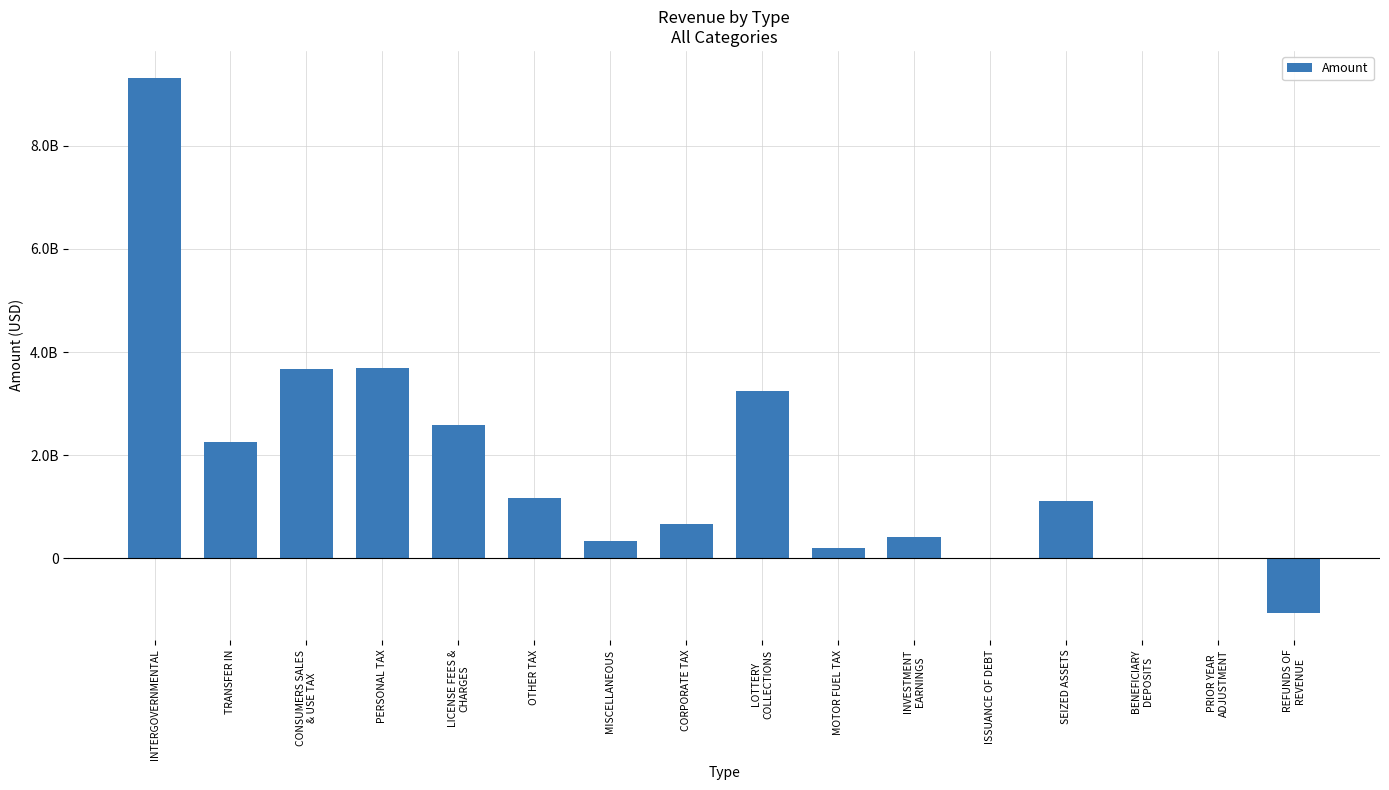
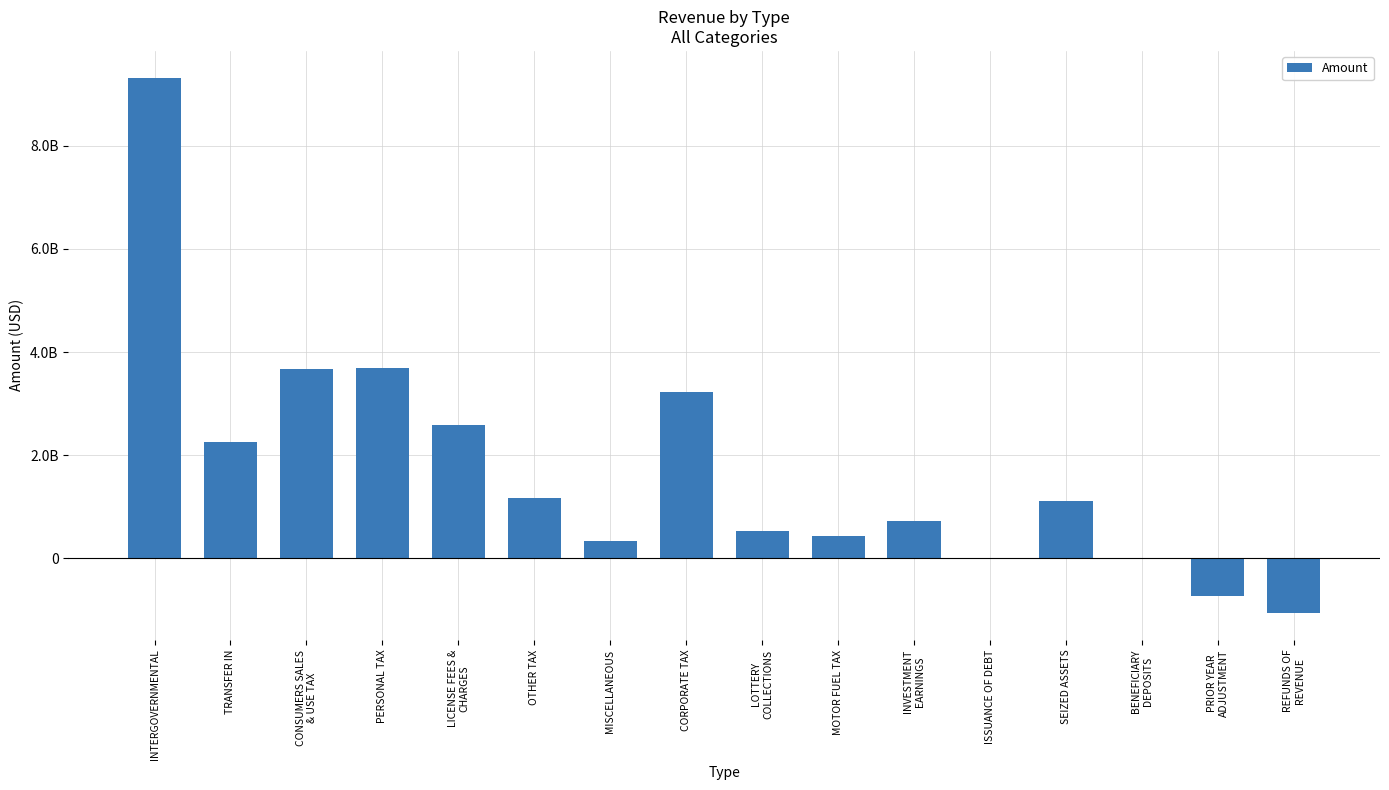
CORPORATE TAX: 700000000 -> 3200000000
LOTTERY COLLECTIONS: 3200000000 -> 500000000
MOTOR FUEL TAX: 200000000 -> 400000000
INVESTMENT EARNINGS: 400000000 -> 700000000
PRIOR YEAR ADJUSTMENT: 0 -> -700000000
